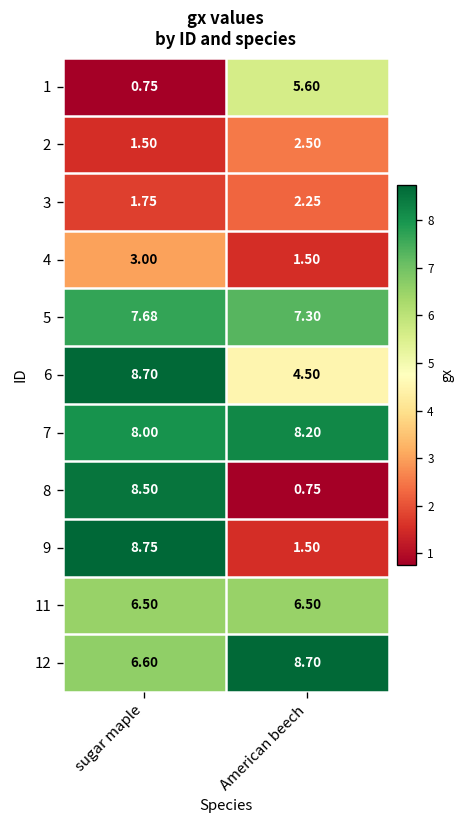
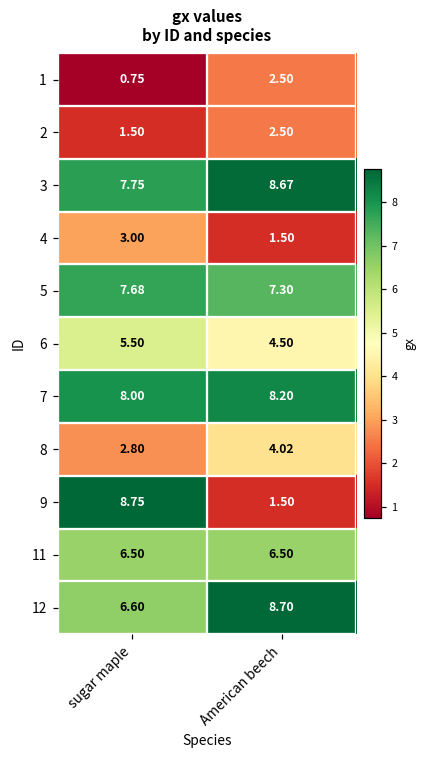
1, American beech: 5.60 -> 2.50
3, sugar maple: 1.75 -> 7.75
3, American beech: 2.25 -> 8.67
6, sugar maple: 8.70 -> 5.50
8, sugar maple: 8.50 -> 2.80
8, American beech: 0.75 -> 4.02
